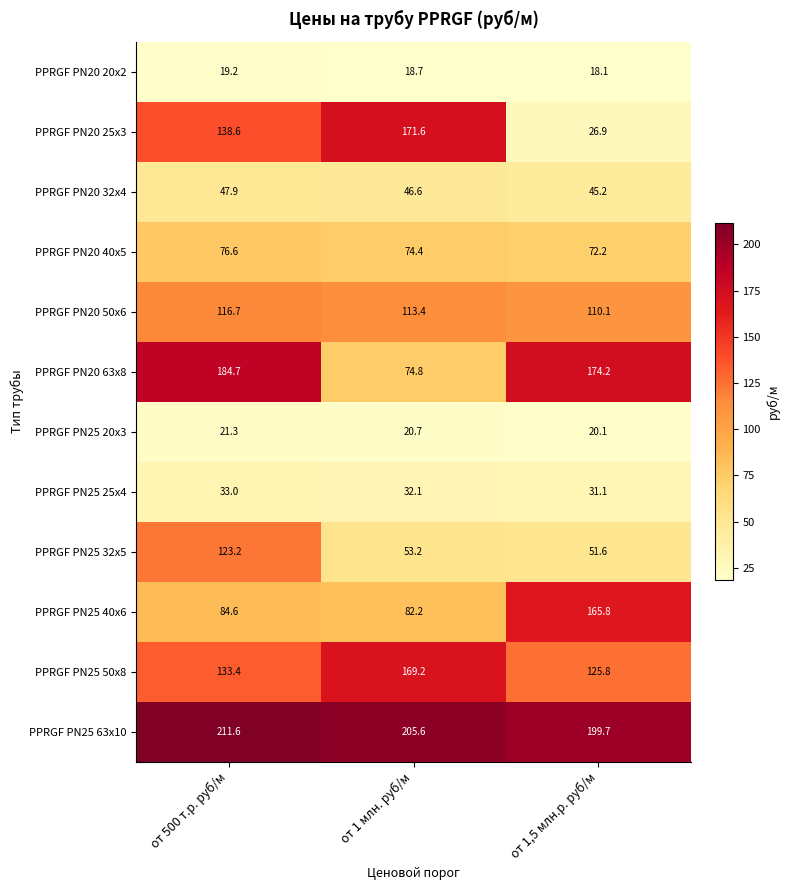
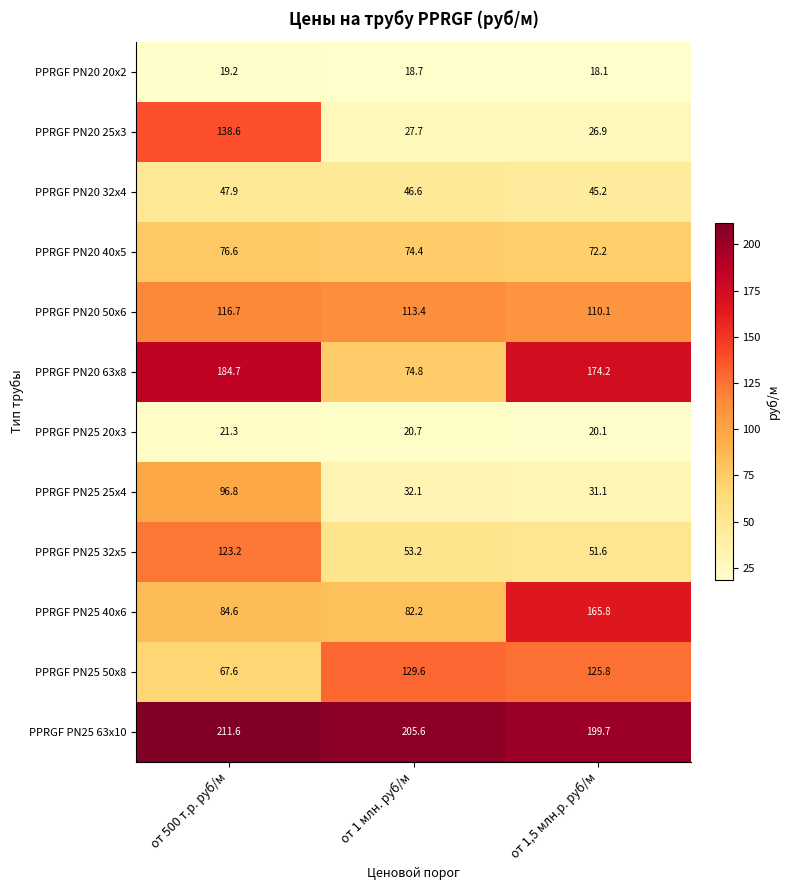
PPRGF PN20 25x3, от 1 млн. руб/м: 171.6 -> 27.7
PPRGF PN25 25x4, от 500 т.р. руб/м: 33.0 -> 96.8
PPRGF PN25 50x8, от 500 т.р. руб/м: 133.4 -> 67.6
PPRGF PN25 50x8, от 1 млн. руб/м: 169.2 -> 129.6
